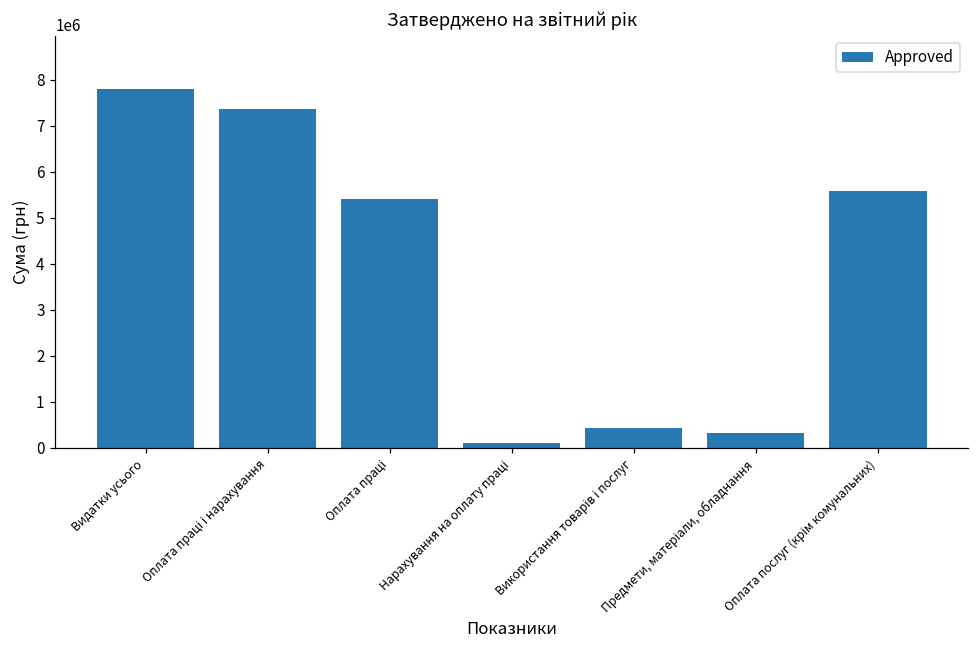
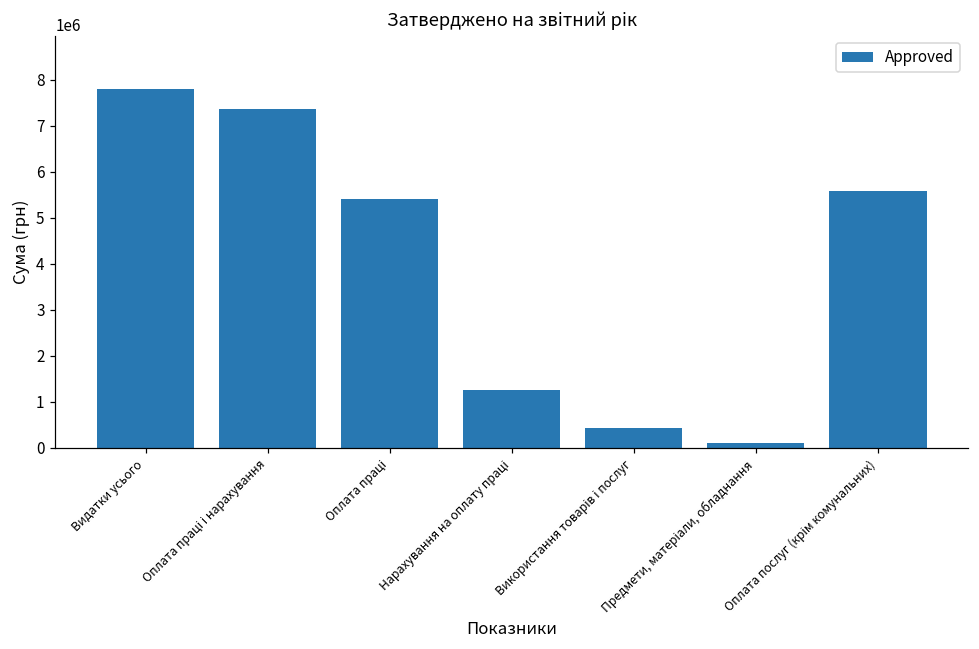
Нарахування на оплату праці: 100000 -> 1300000
Предмети, матеріали, обладнання: 300000 -> 100000
